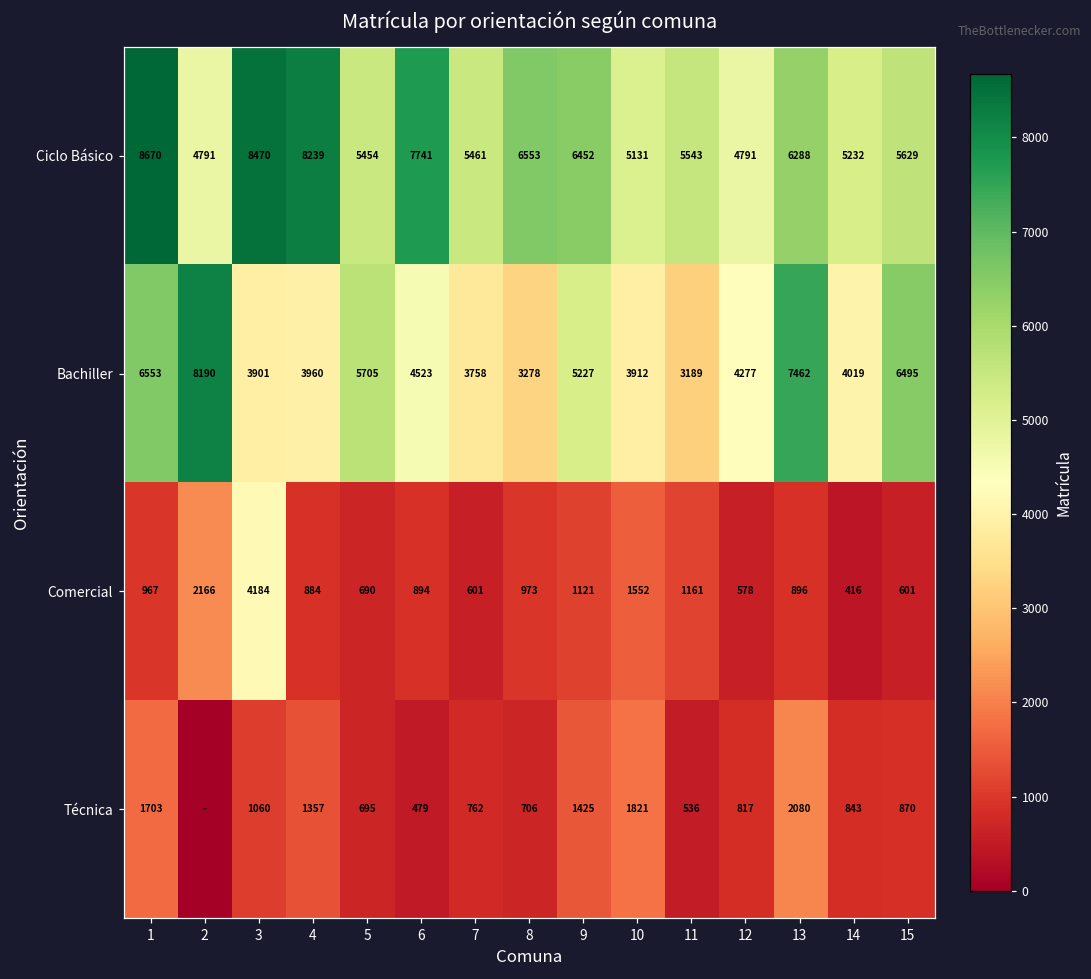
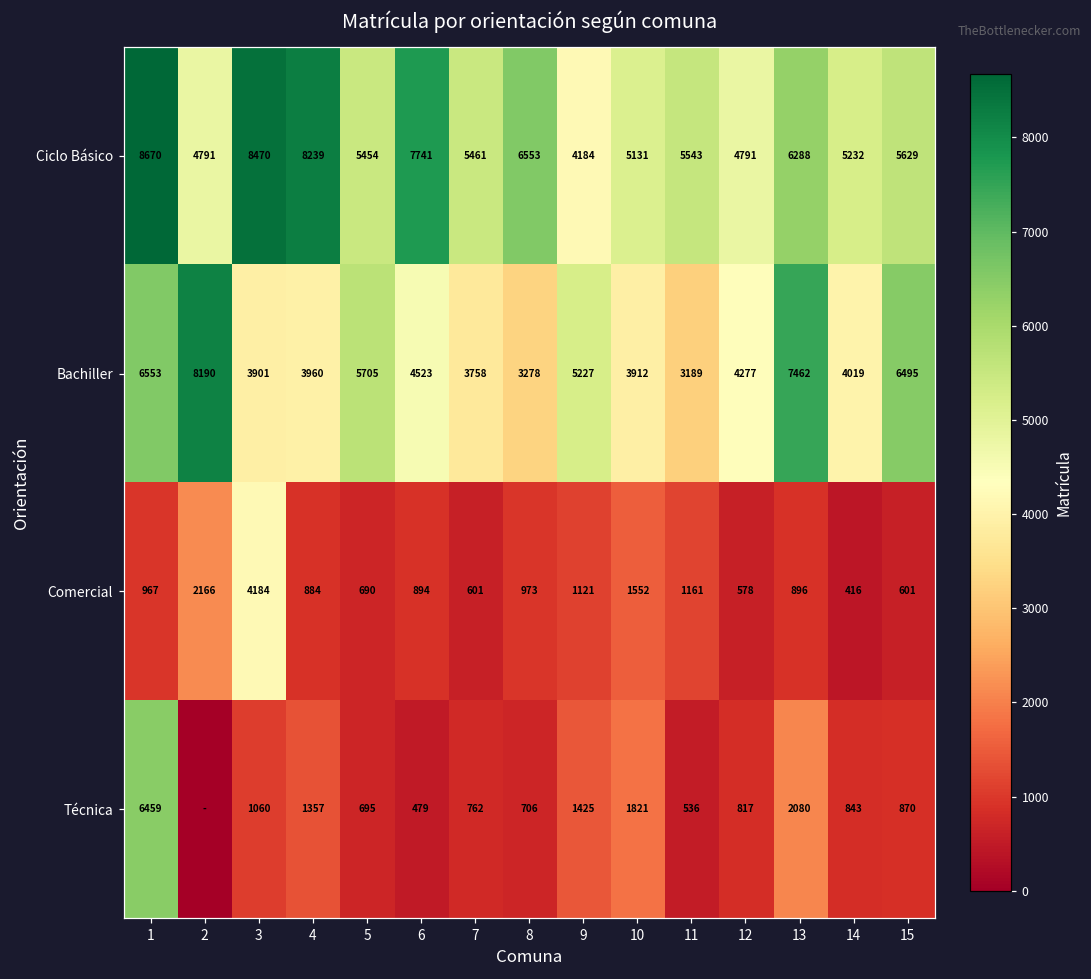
Ciclo Básico, 9: 6452 -> 4184
Técnica, 1: 1703 -> 6459
